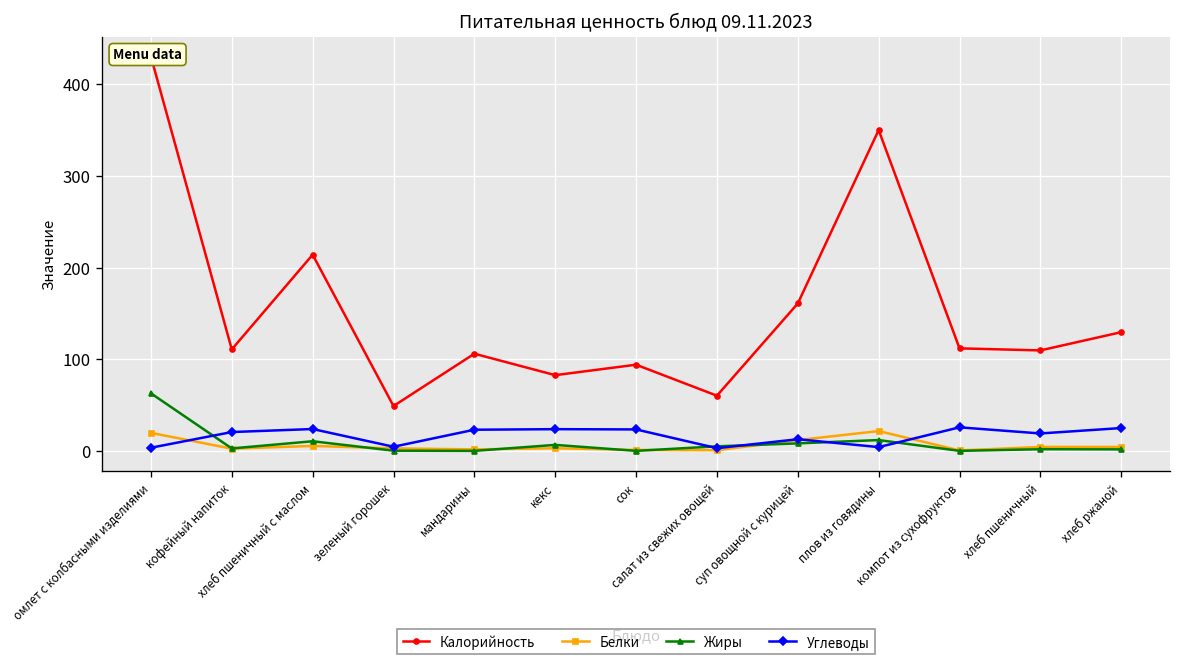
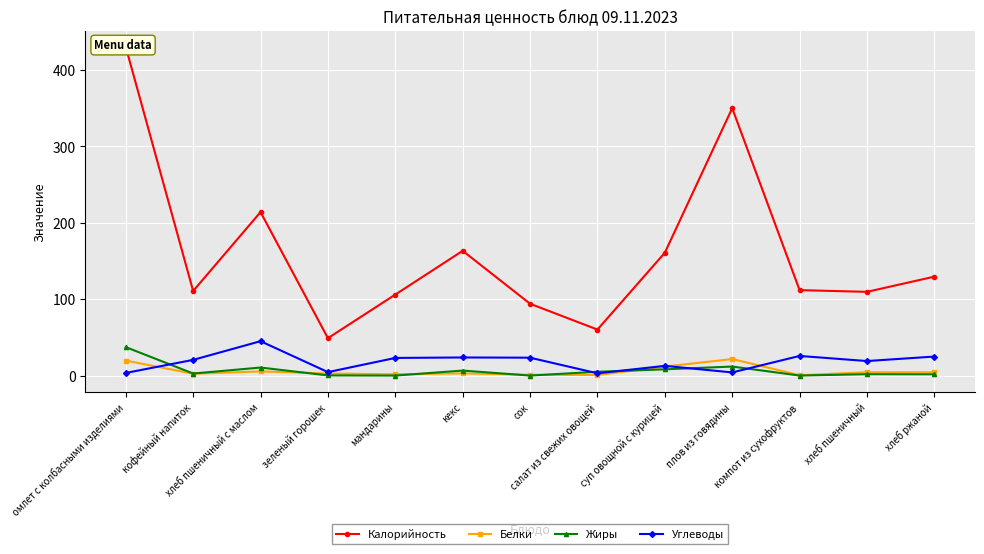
Жиры, омлет с колбасными изделиями: 60 -> 40
Углеводы, хлеб пшеничный с маслом: 20 -> 40
Калорийность, кекс: 80 -> 160
